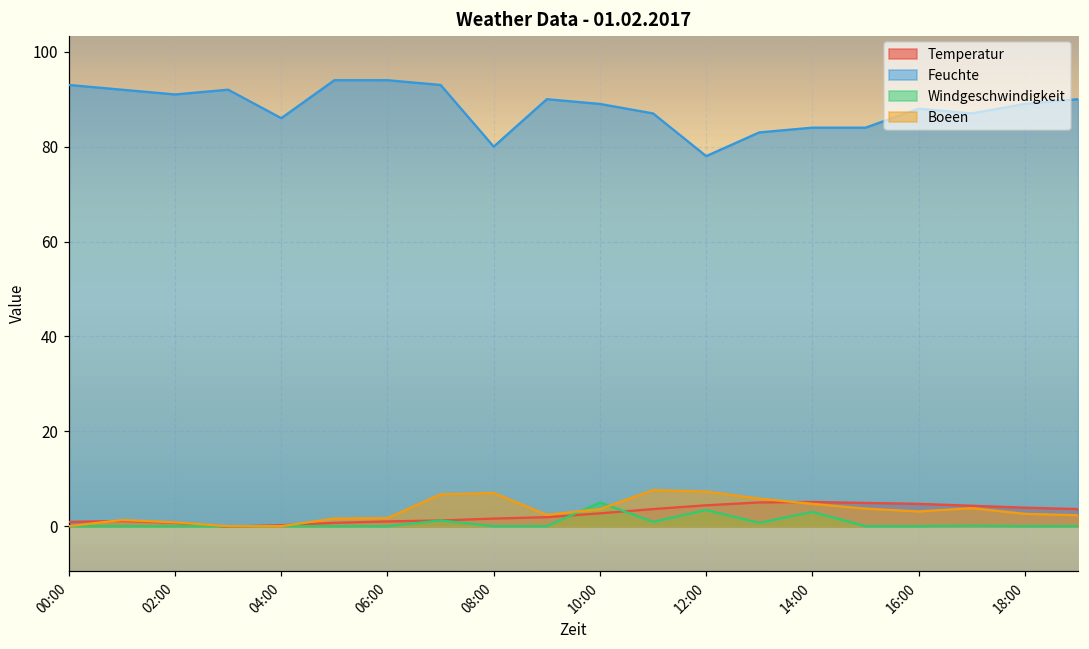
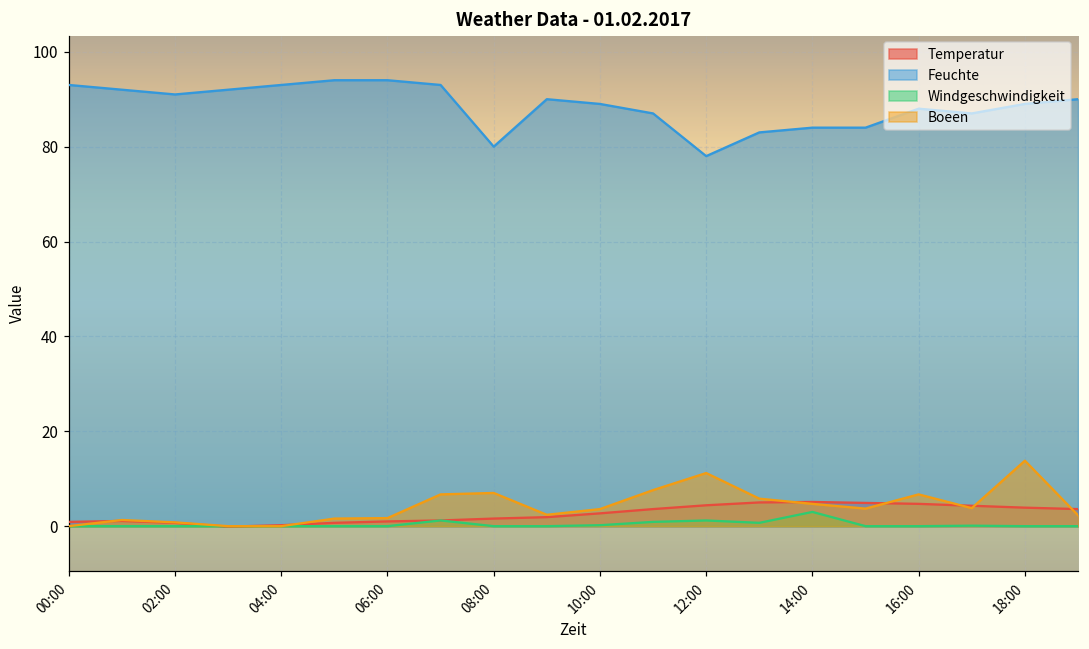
Feuchte, 04:00: 86 -> 93
Windgeschwindigkeit, 10:00: 5 -> 0
Windgeschwindigkeit, 12:00: 3 -> 1
Boeen, 12:00: 7 -> 11
Boeen, 16:00: 3 -> 7
Boeen, 18:00: 3 -> 14
